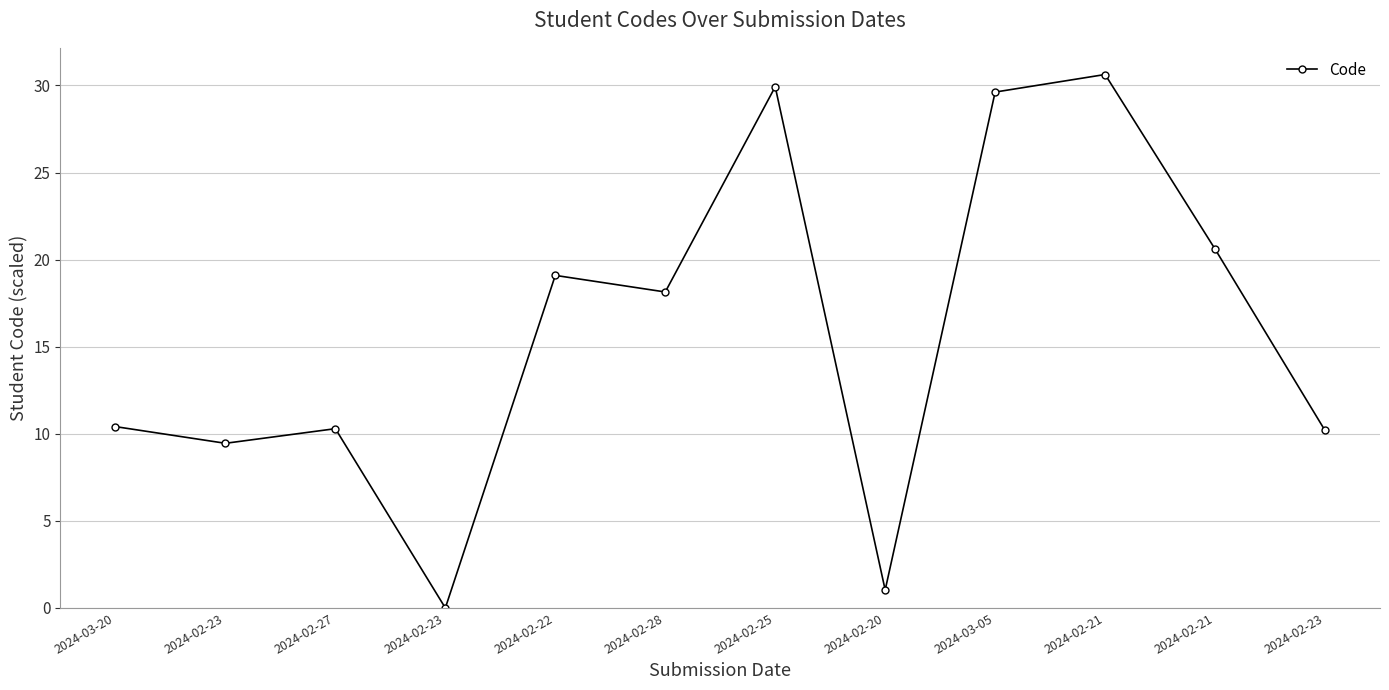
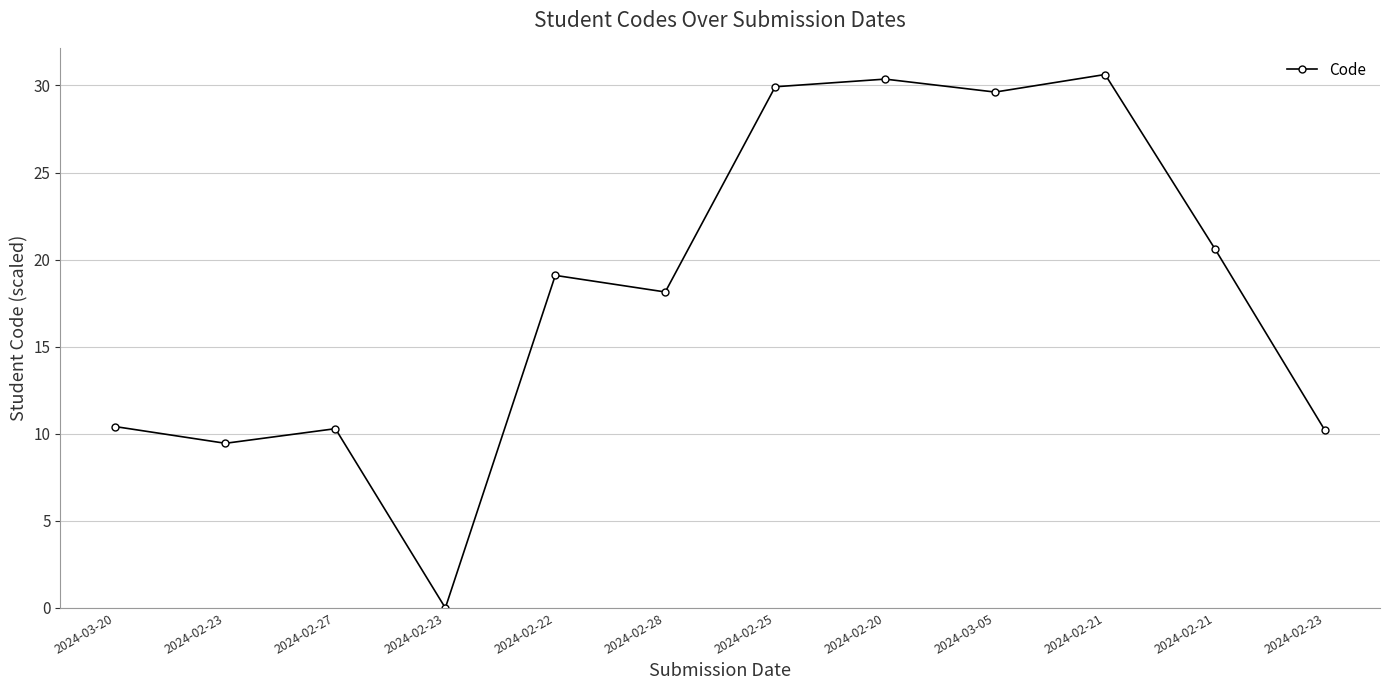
2024-02-20: 1.0 -> 30.4
